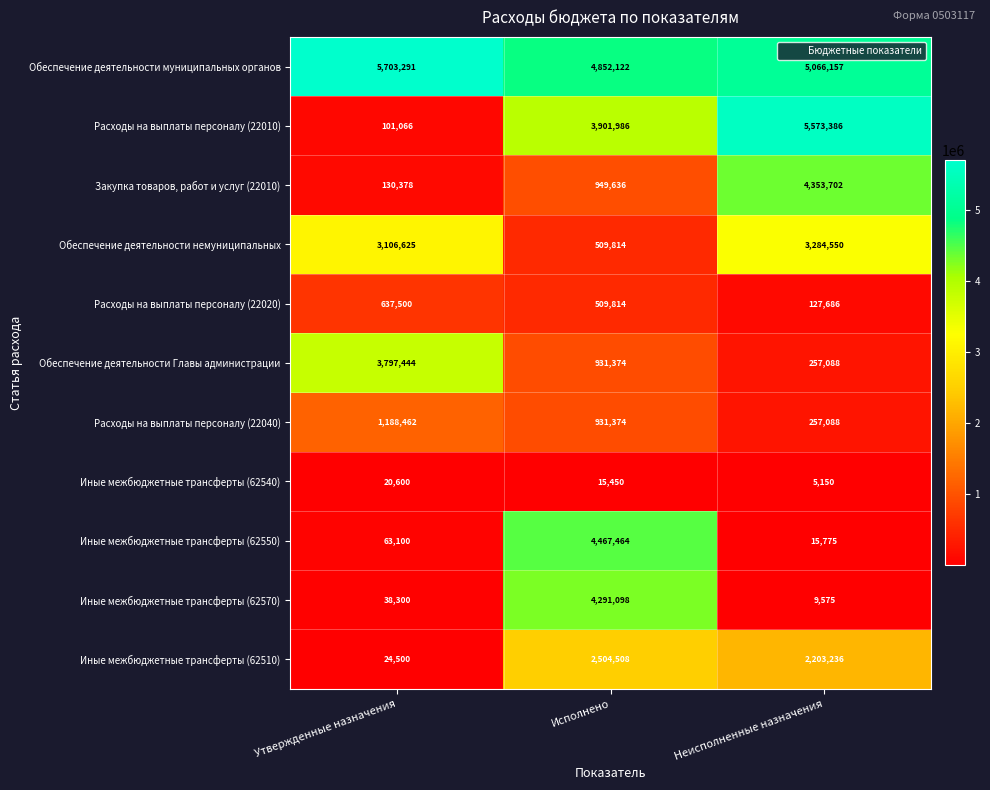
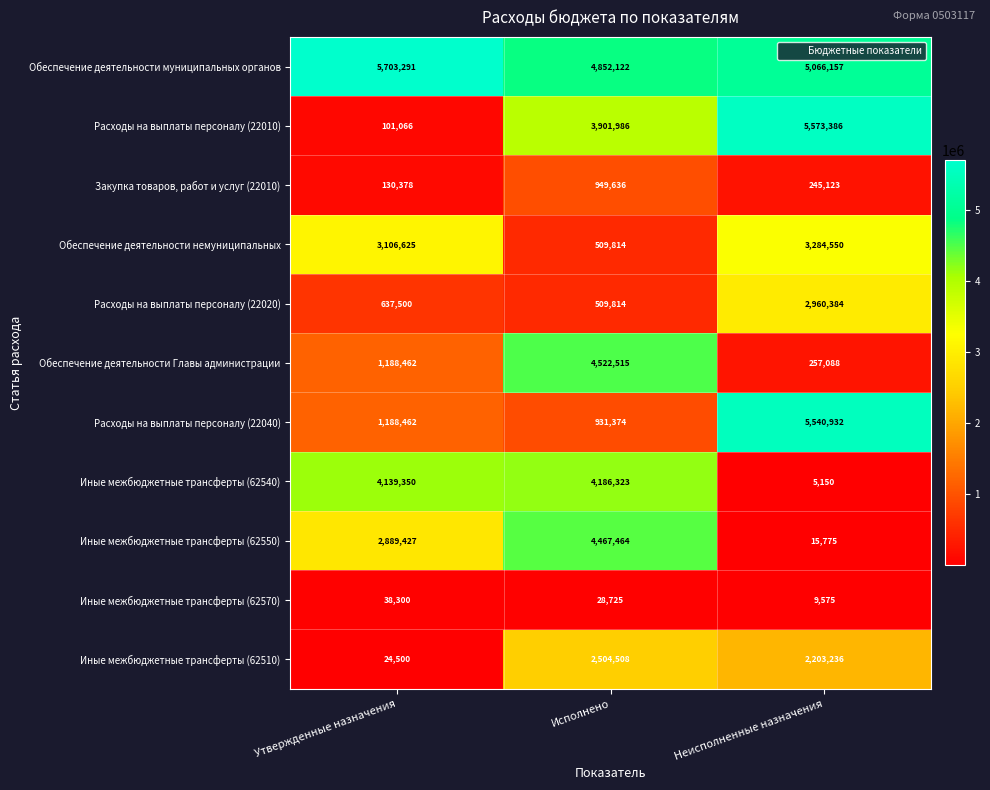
Закупка товаров, работ и услуг (22010), Неисполненные назначения: 4,353,702 -> 245,123
Расходы на выплаты персоналу (22020), Неисполненные назначения: 127,686 -> 2,960,384
Обеспечение деятельности Главы администрации, Утвержденные назначения: 3,797,444 -> 1,188,462
Обеспечение деятельности Главы администрации, Исполнено: 931,374 -> 4,522,515
Расходы на выплаты персоналу (22040), Неисполненные назначения: 257,088 -> 5,540,932
Иные межбюджетные трансферты (62540), Утвержденные назначения: 20,600 -> 4,139,350
Иные межбюджетные трансферты (62540), Исполнено: 15,450 -> 4,186,323
Иные межбюджетные трансферты (62550), Утвержденные назначения: 63,100 -> 2,889,427
Иные межбюджетные трансферты (62570), Исполнено: 4,291,098 -> 28,725
